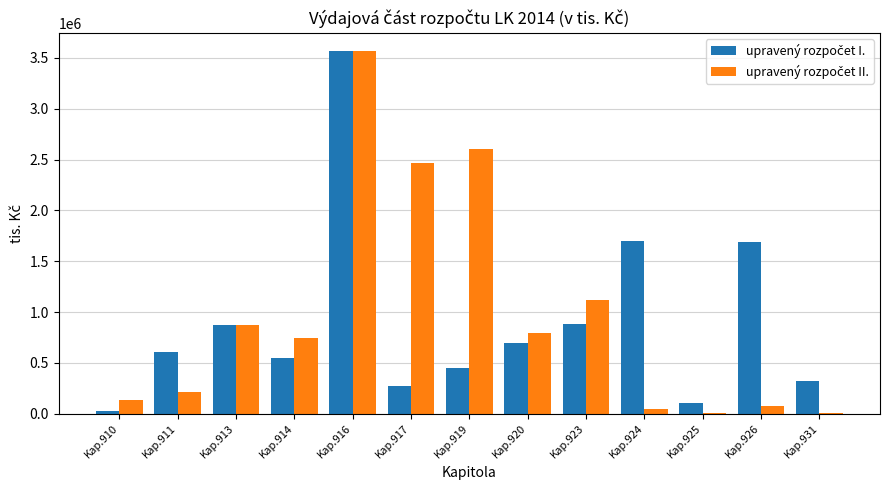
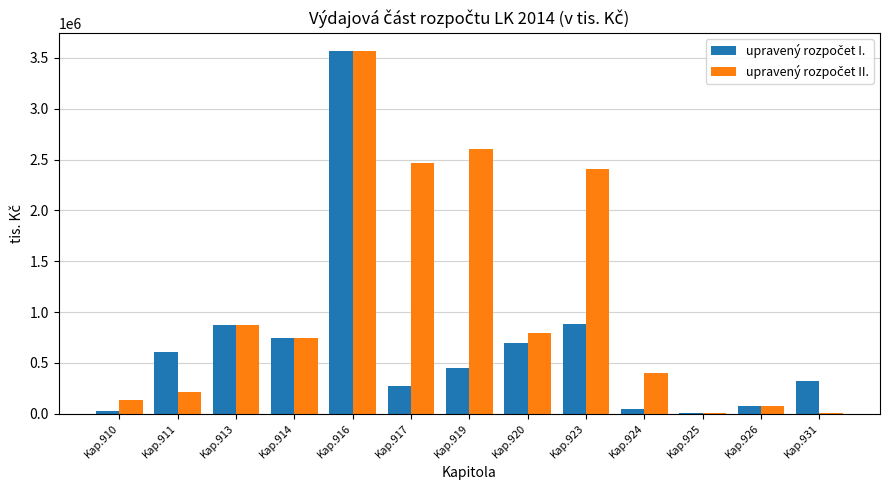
upravený rozpočet I., Kap.914: 550000 -> 740000
upravený rozpočet II., Kap.923: 1120000 -> 2410000
upravený rozpočet I., Kap.924: 1700000 -> 40000
upravený rozpočet II., Kap.924: 40000 -> 400000
upravený rozpočet I., Kap.925: 110000 -> 10000
upravený rozpočet I., Kap.926: 1690000 -> 80000
